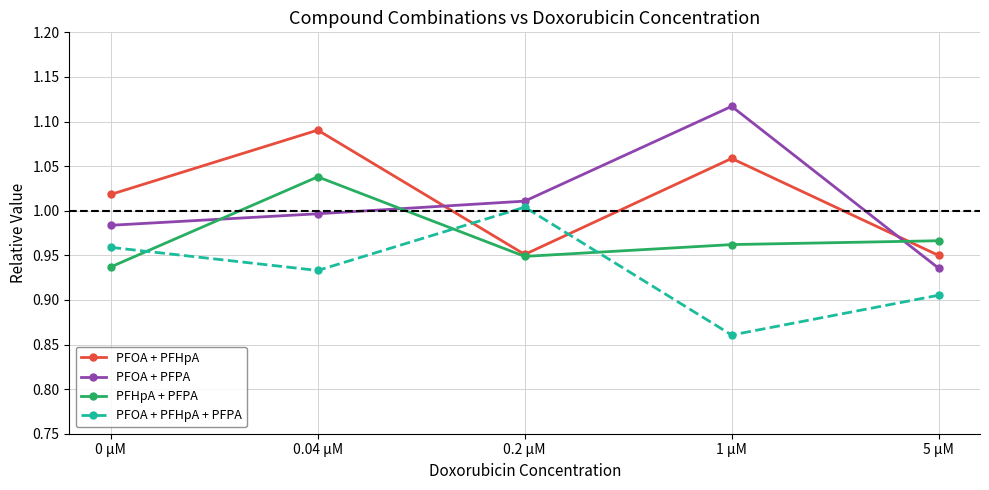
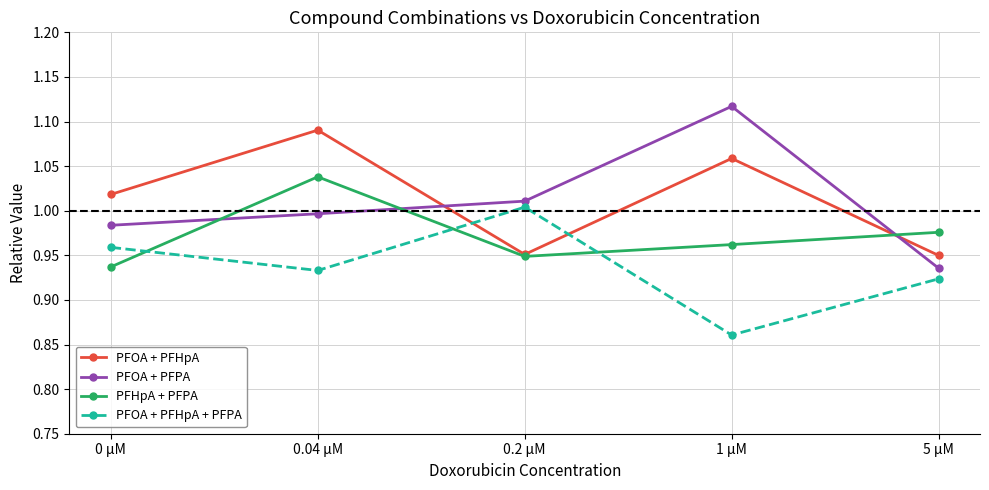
PFHpA + PFPA, 5 µM: 0.97 -> 0.98
PFOA + PFHpA + PFPA, 5 µM: 0.91 -> 0.92
